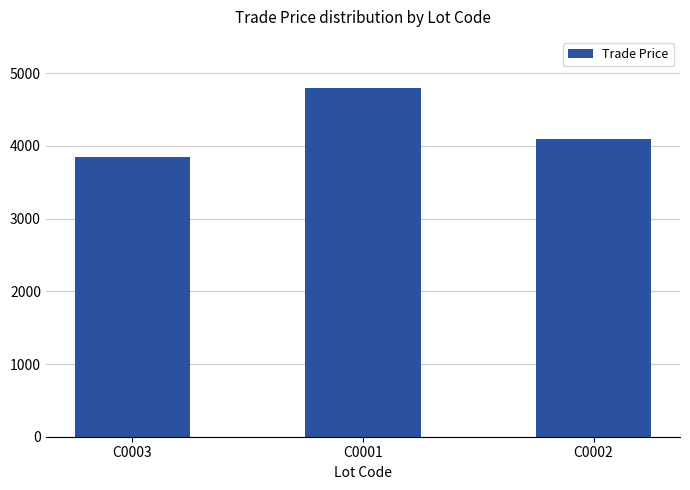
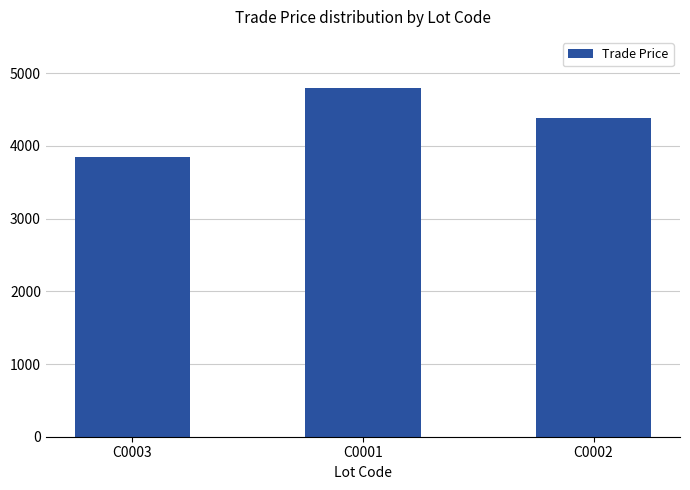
C0002: 4100 -> 4400
